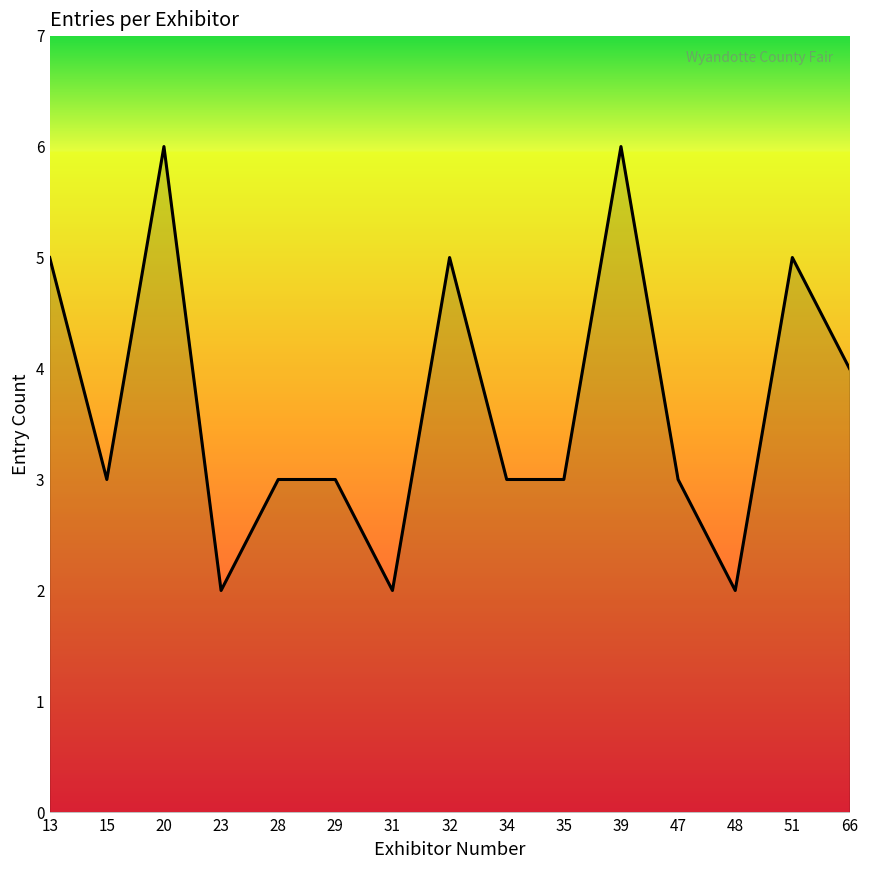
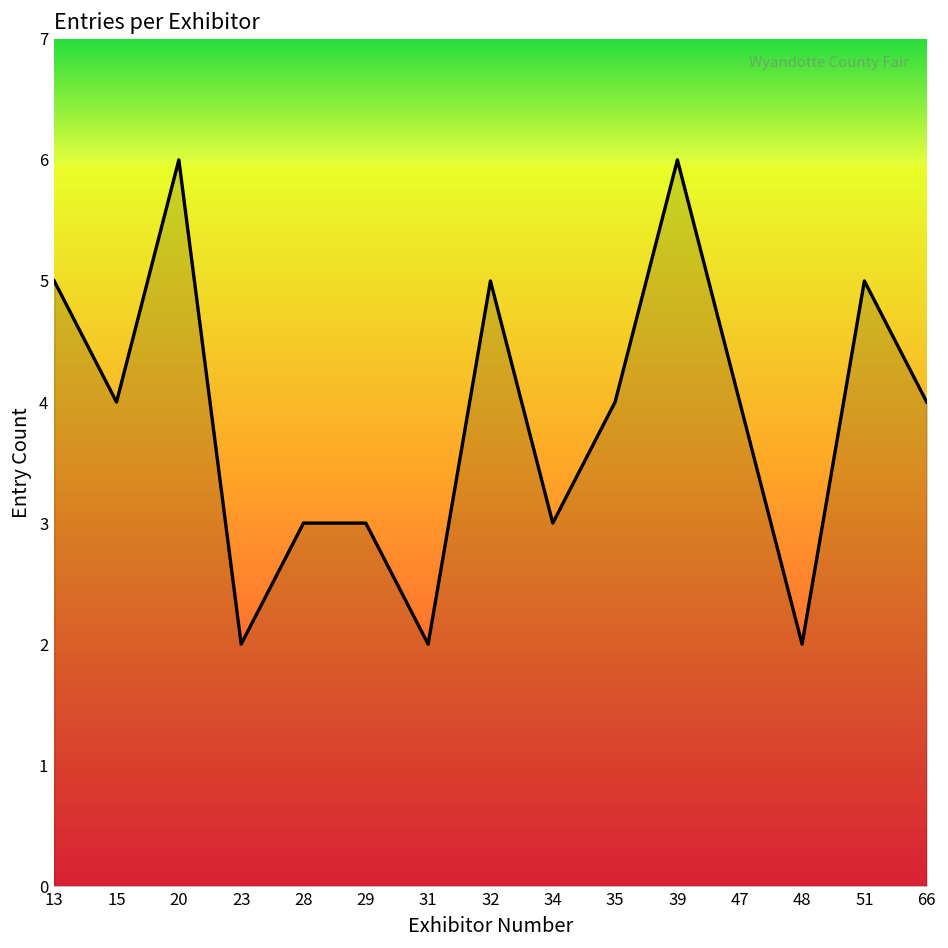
15: 3 -> 4
35: 3 -> 4
47: 3 -> 4
